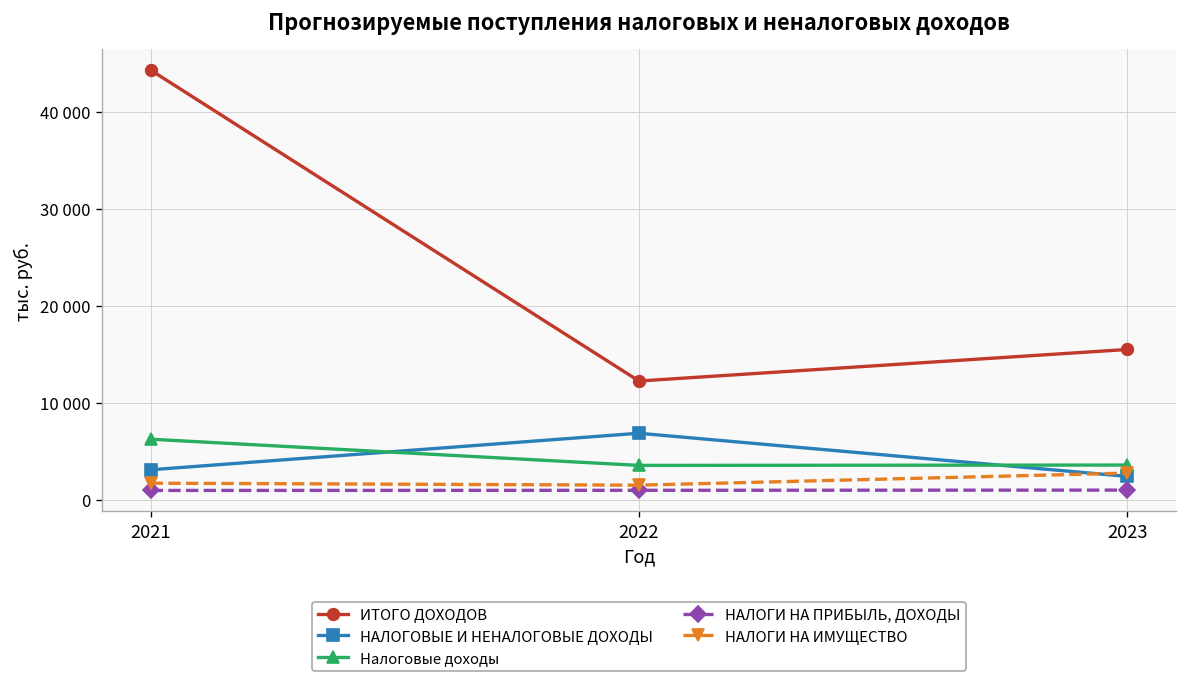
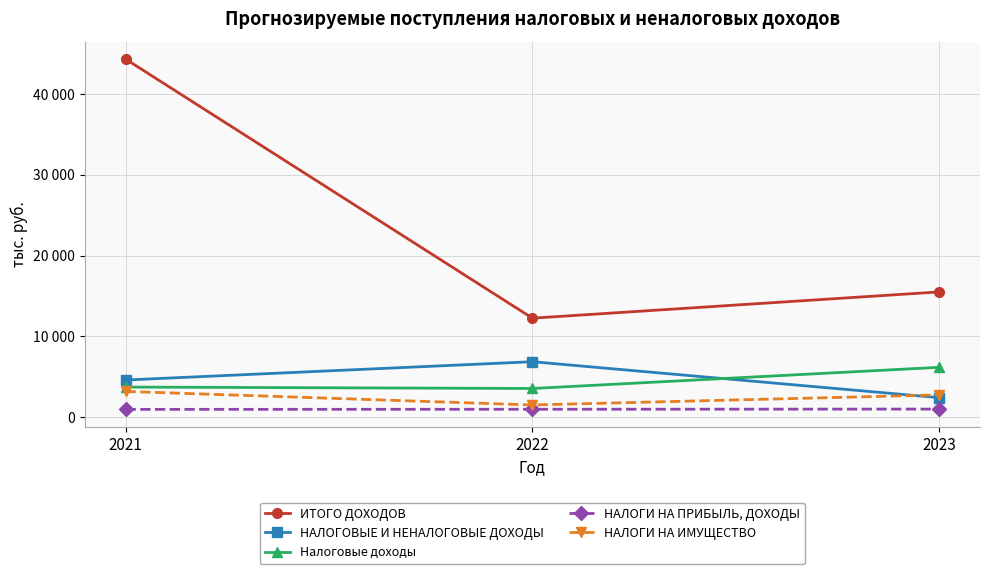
НАЛОГОВЫЕ И НЕНАЛОГОВЫЕ ДОХОДЫ, 2021: 3000 -> 5000
Налоговые доходы, 2021: 6000 -> 4000
НАЛОГИ НА ИМУЩЕСТВО, 2021: 2000 -> 3000
Налоговые доходы, 2023: 4000 -> 6000
